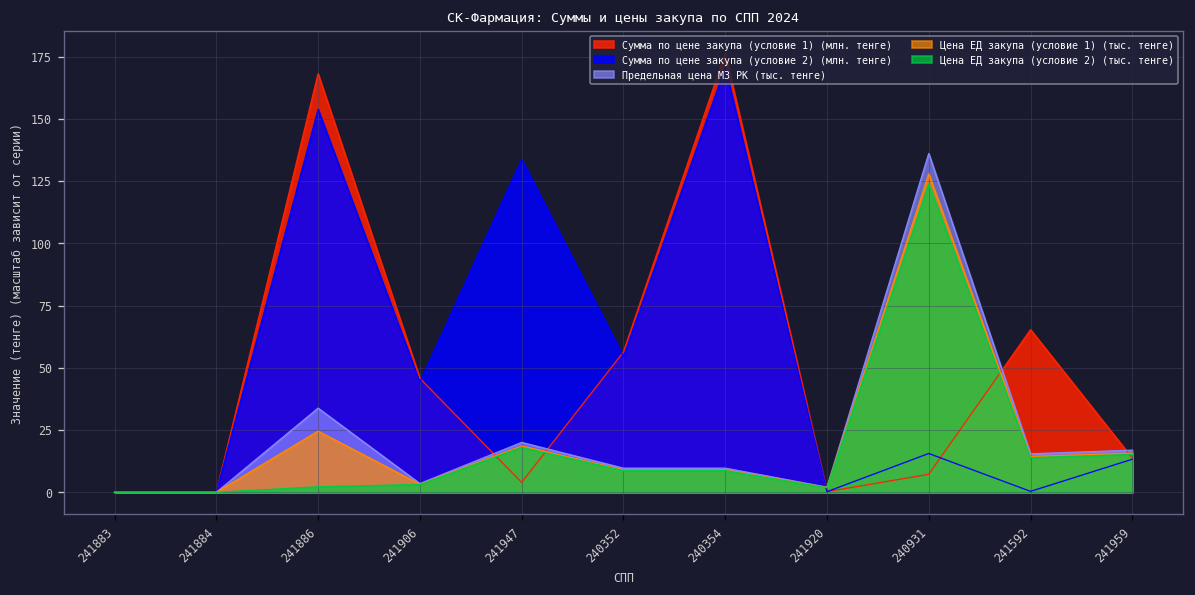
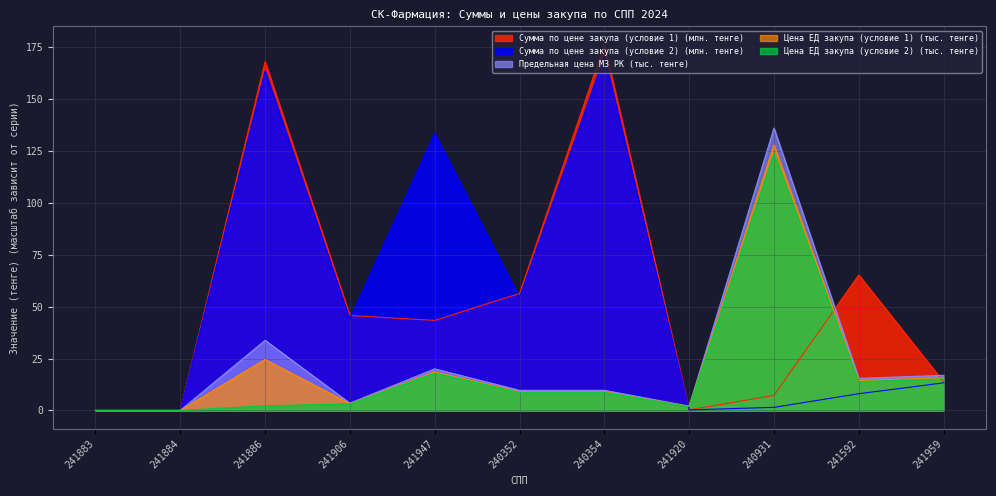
Сумма по цене закупа (условие 2) (млн. тенге), 241886: 154 -> 164
Сумма по цене закупа (условие 1) (млн. тенге), 241947: 4 -> 43
Сумма по цене закупа (условие 2) (млн. тенге), 240931: 16 -> 1
Сумма по цене закупа (условие 2) (млн. тенге), 241592: 0 -> 8
